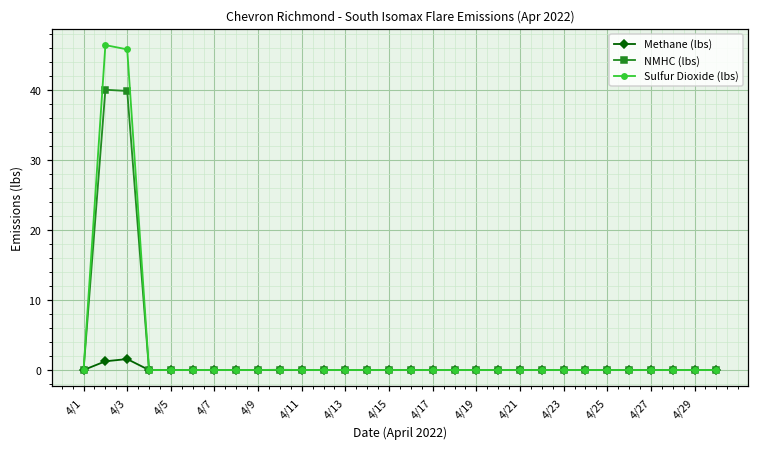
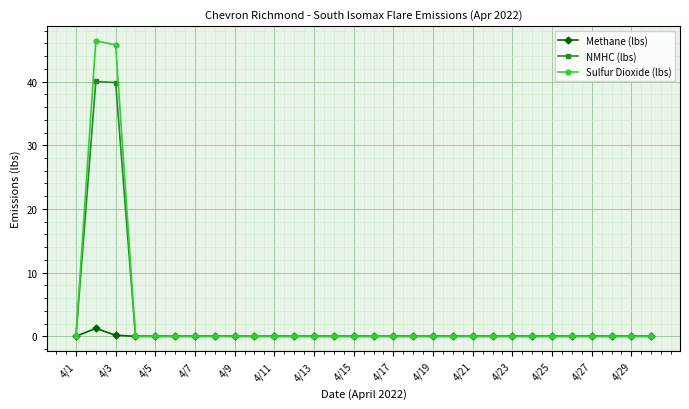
Methane (lbs), 4/3: 2 -> 0
